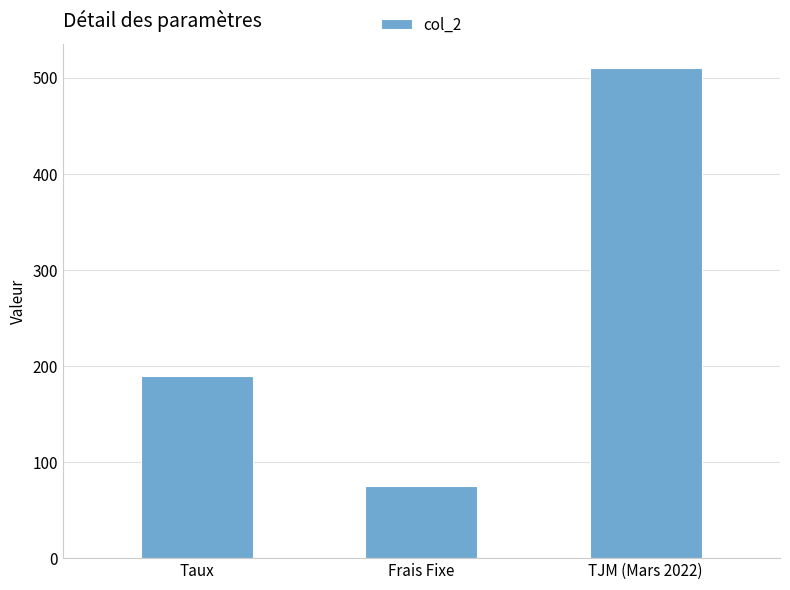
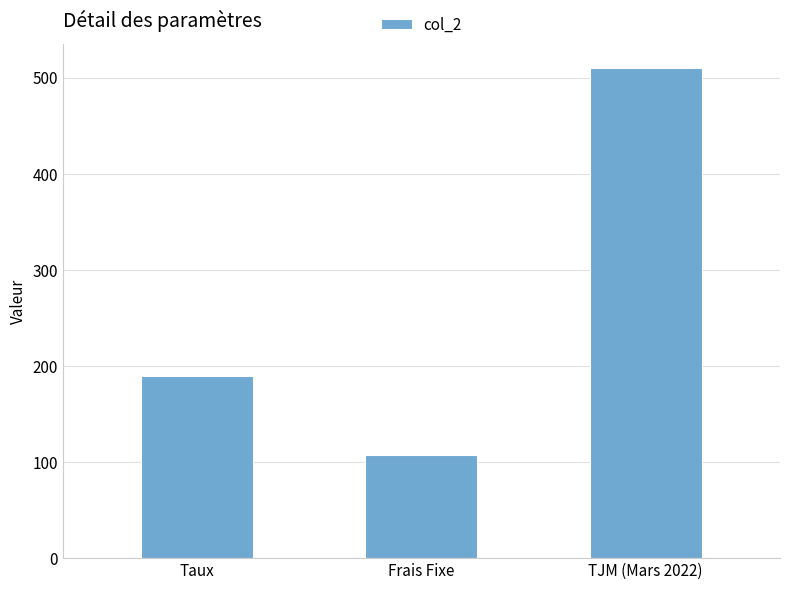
Frais Fixe: 80 -> 110
